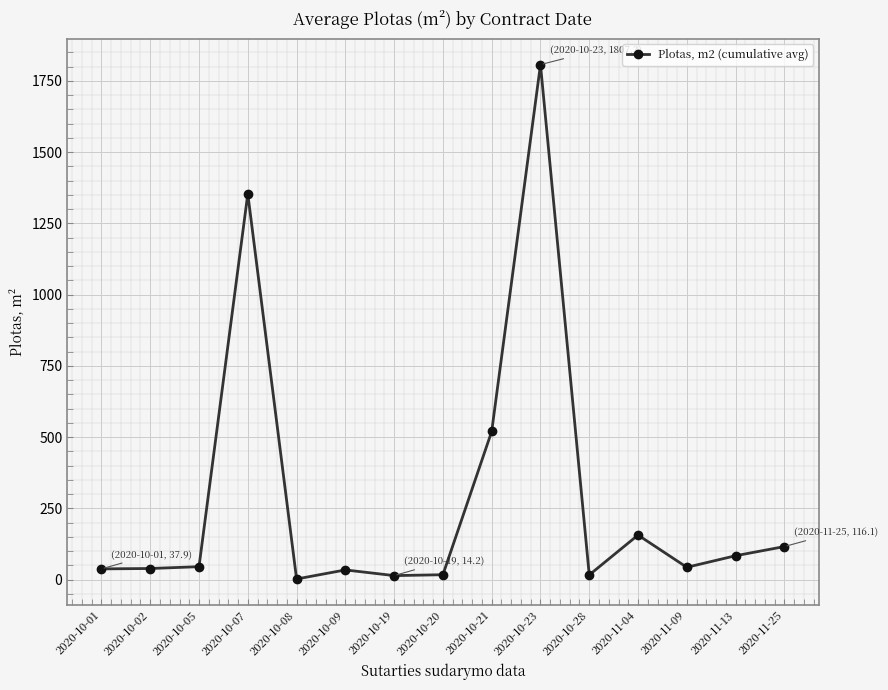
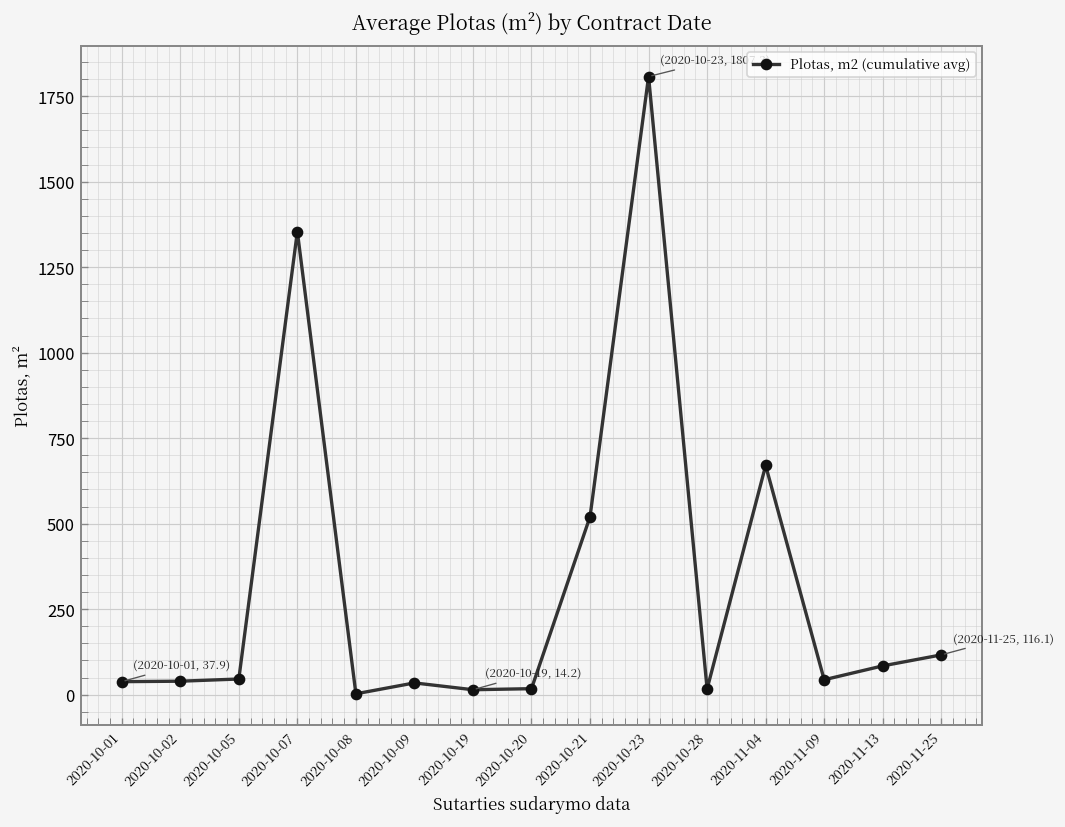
2020-11-04: 160 -> 670
